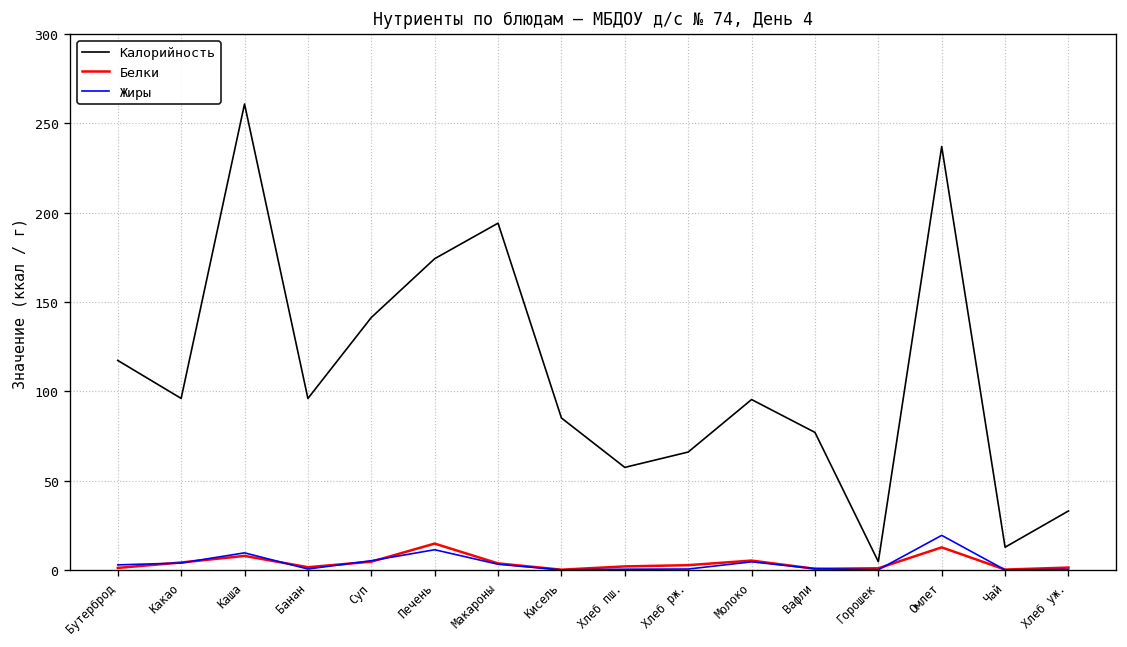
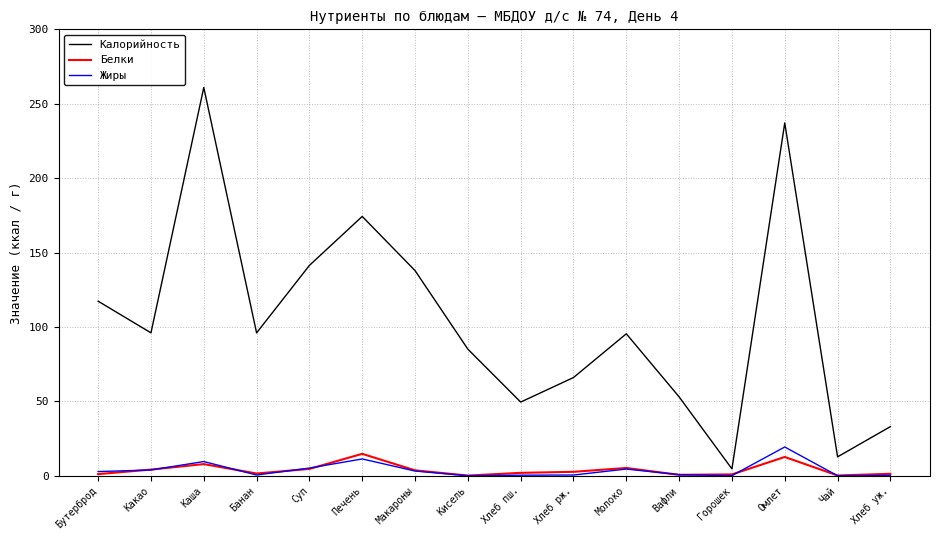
Калорийность, Макароны: 194 -> 138
Калорийность, Хлеб пш.: 57 -> 50
Калорийность, Вафли: 77 -> 53
